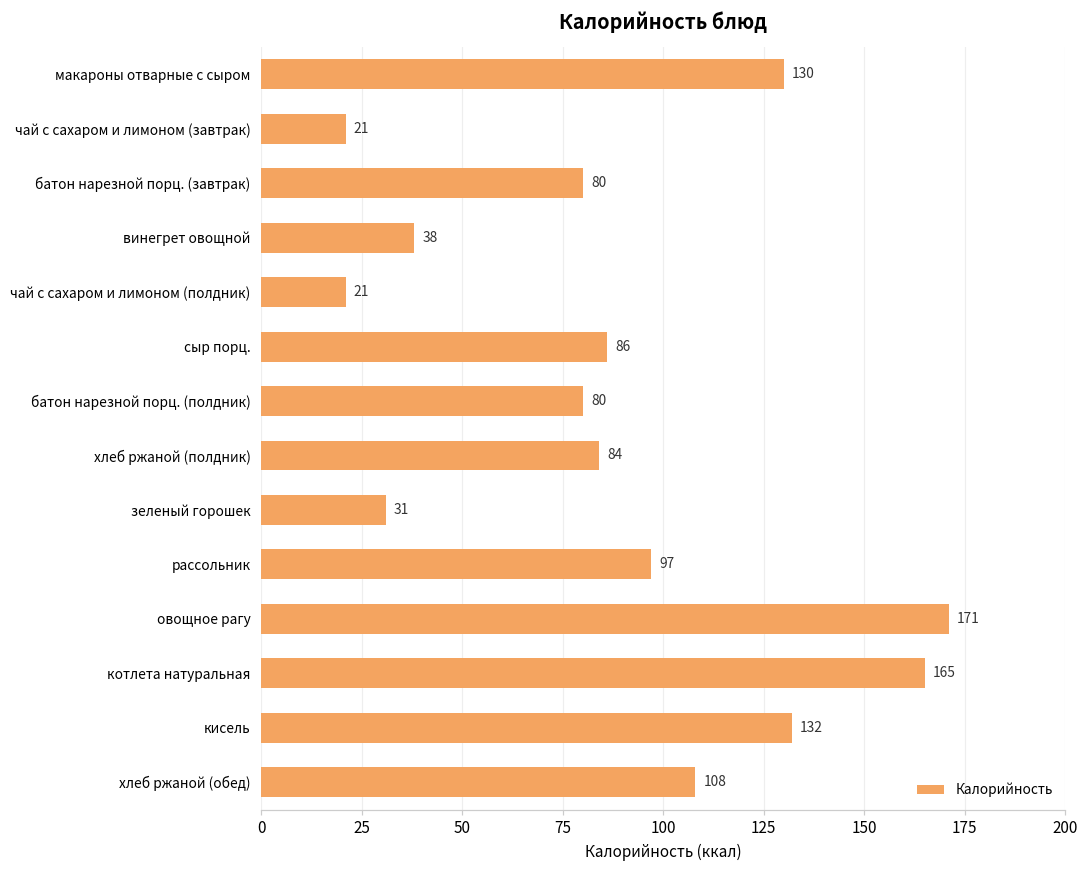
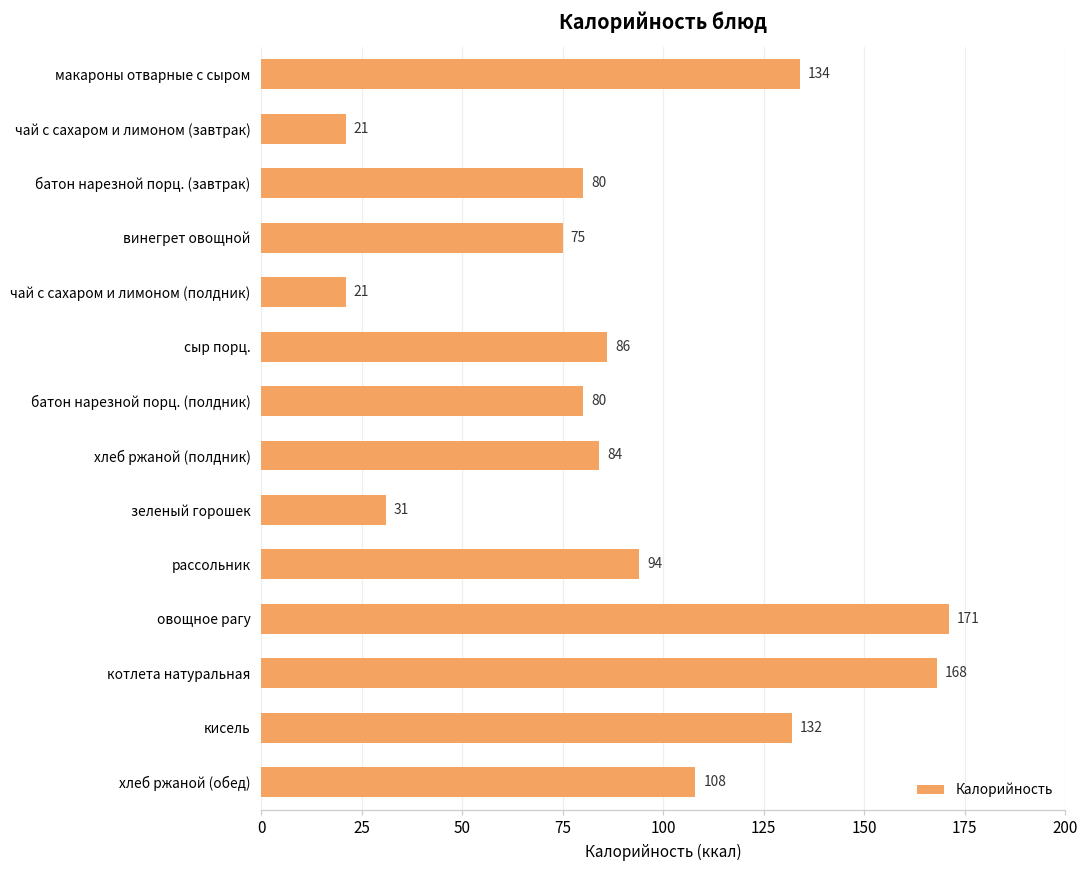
макароны отварные с сыром: 130 -> 134
винегрет овощной: 38 -> 75
рассольник: 97 -> 94
котлета натуральная: 165 -> 168
